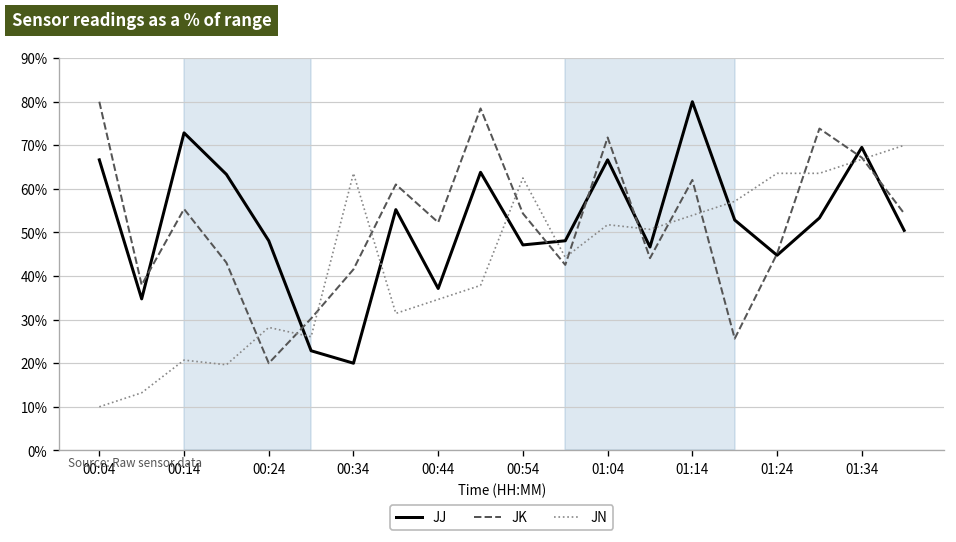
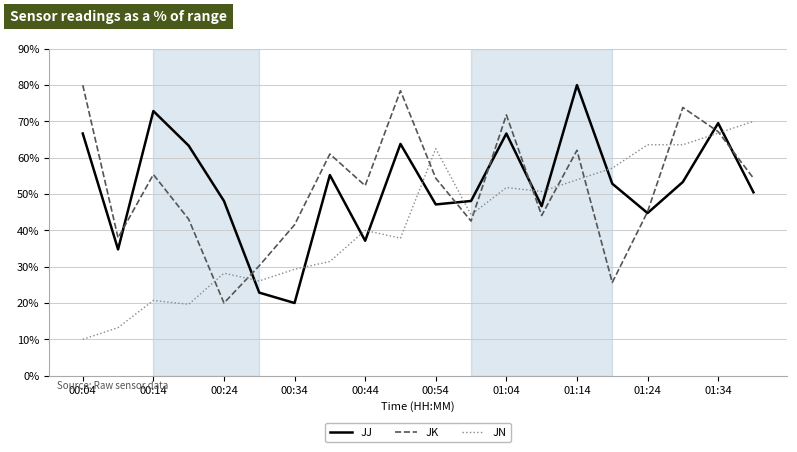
JN, 00:34: 64% -> 29%
JN, 00:44: 35% -> 40%
